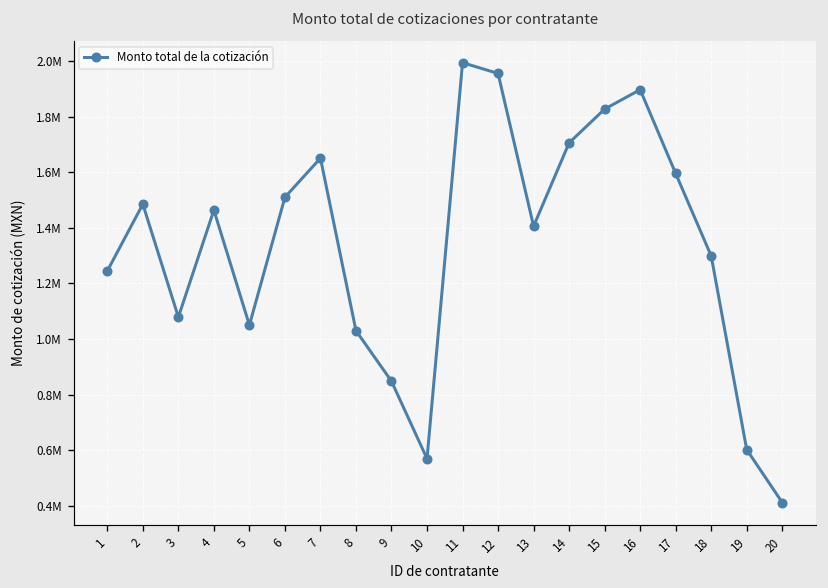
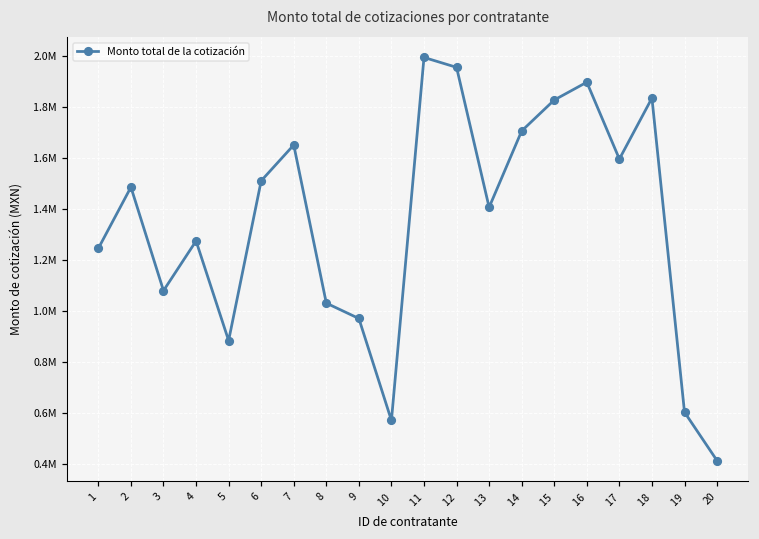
4: 1460000 -> 1270000
5: 1050000 -> 880000
9: 850000 -> 970000
18: 1300000 -> 1830000
